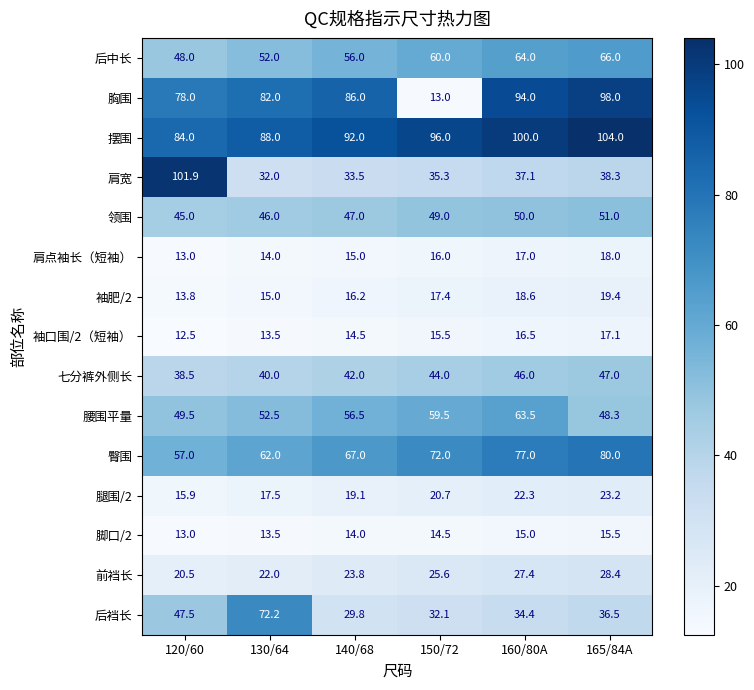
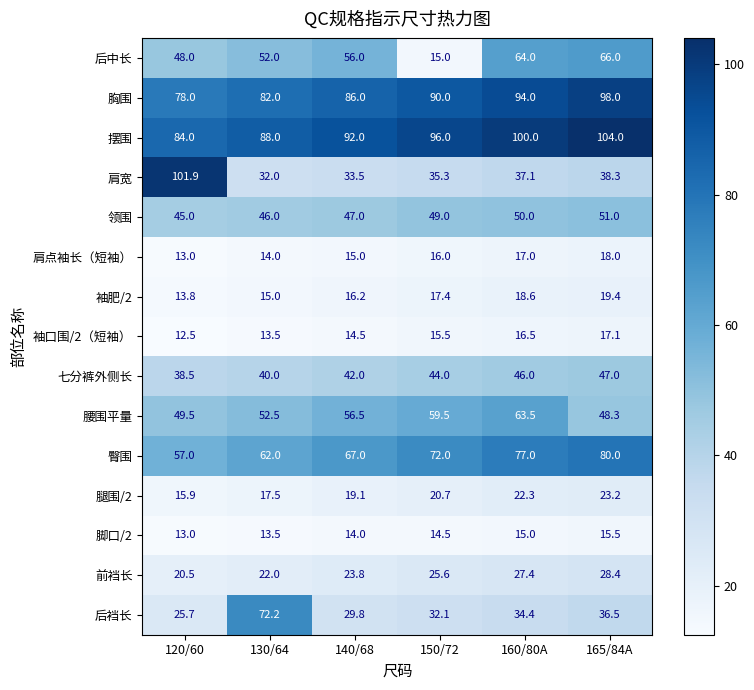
后中长, 150/72: 60.0 -> 15.0
胸围, 150/72: 13.0 -> 90.0
后裆长, 120/60: 47.5 -> 25.7
